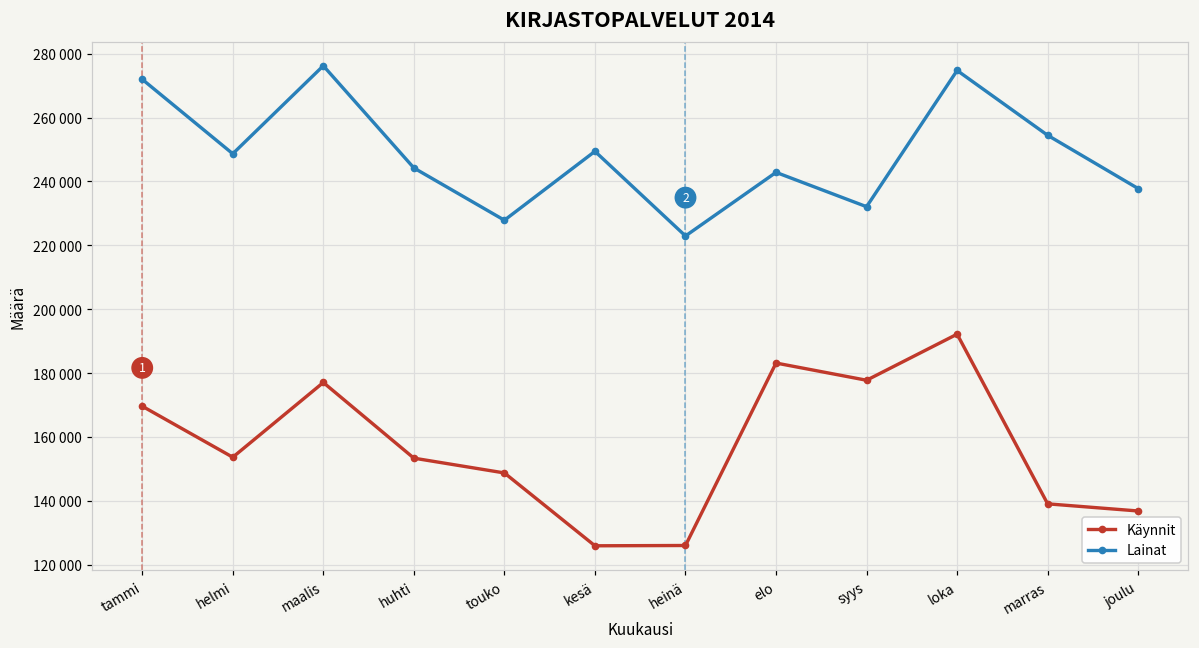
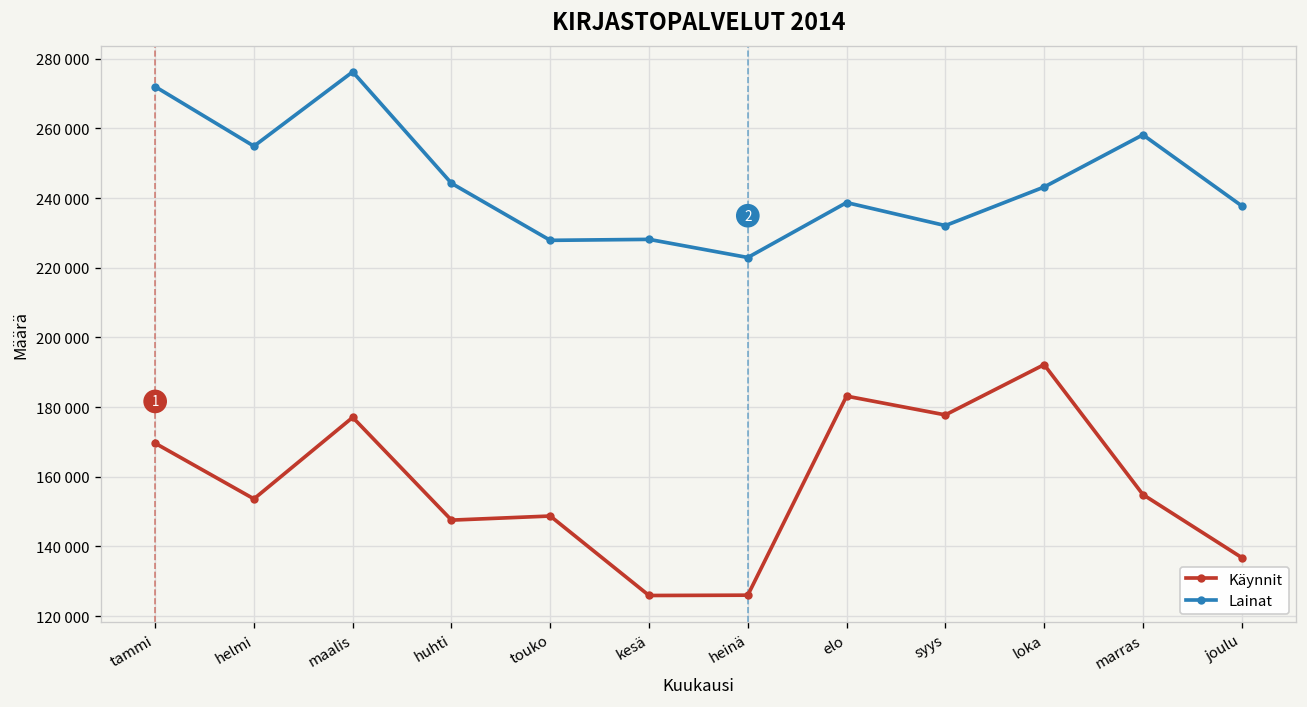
Lainat, helmi: 249000 -> 255000
Käynnit, huhti: 153000 -> 148000
Lainat, kesä: 249000 -> 228000
Lainat, elo: 243000 -> 239000
Lainat, loka: 275000 -> 243000
Käynnit, marras: 139000 -> 155000
Lainat, marras: 254000 -> 258000
